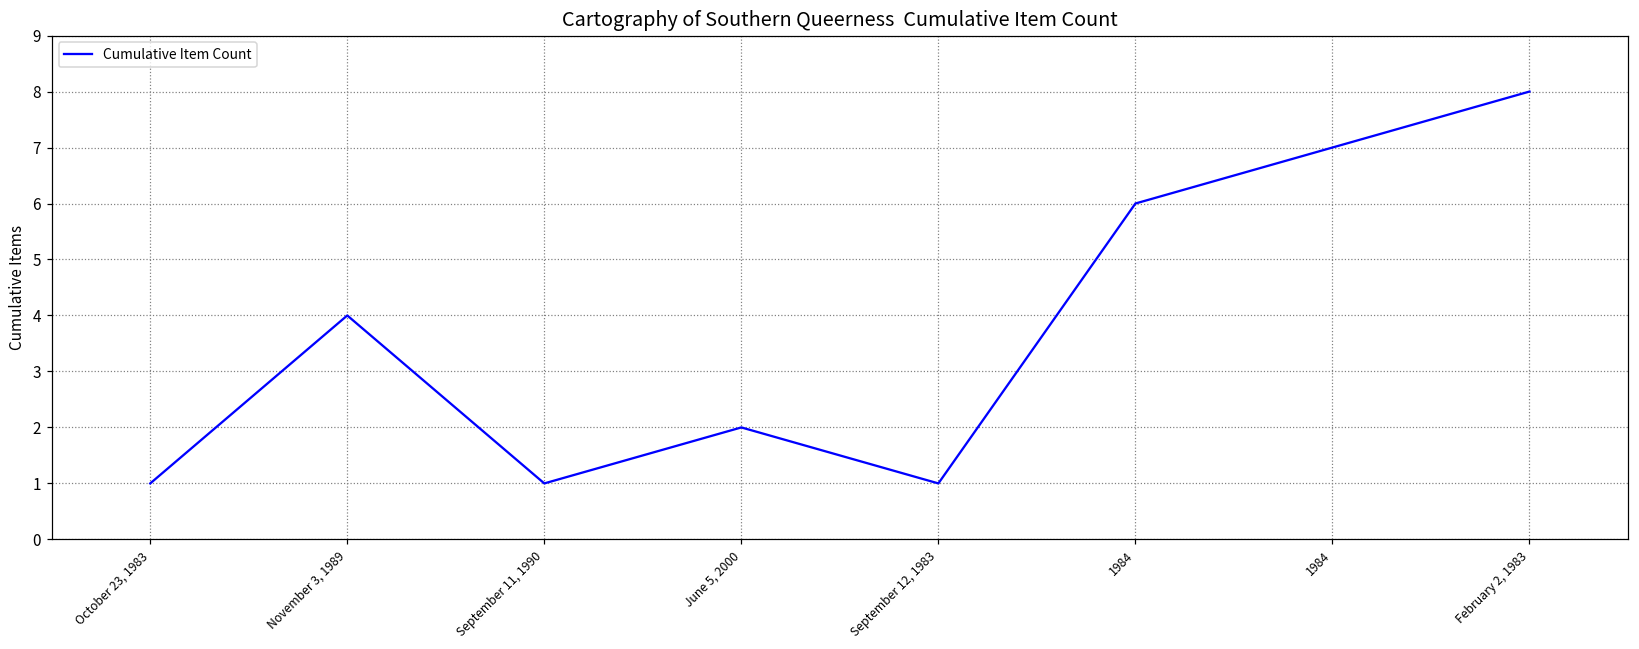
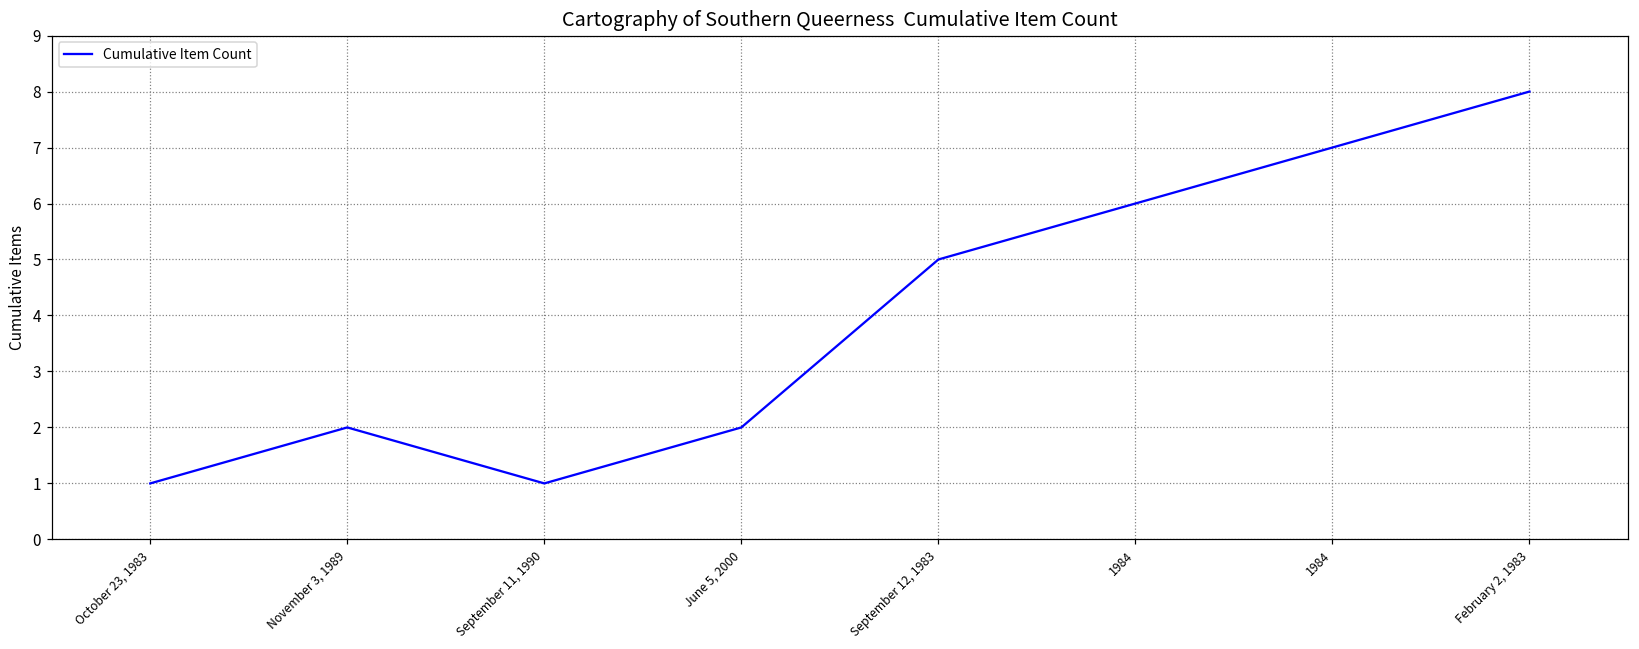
November 3, 1989: 4 -> 2
September 12, 1983: 1 -> 5
